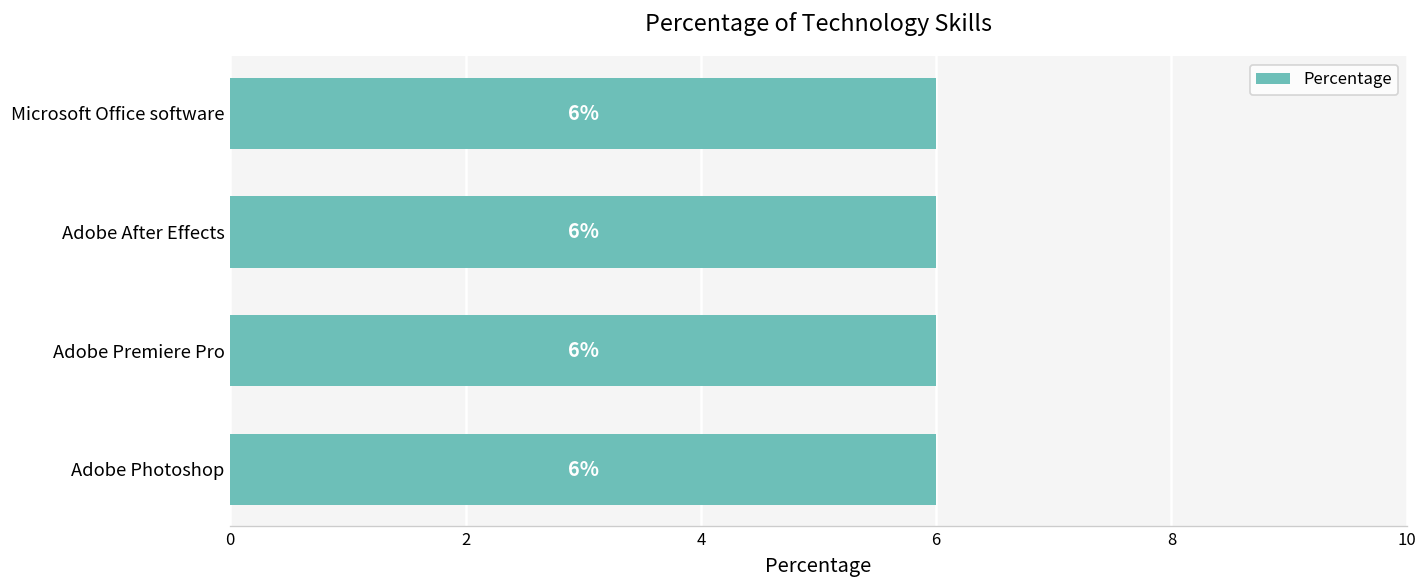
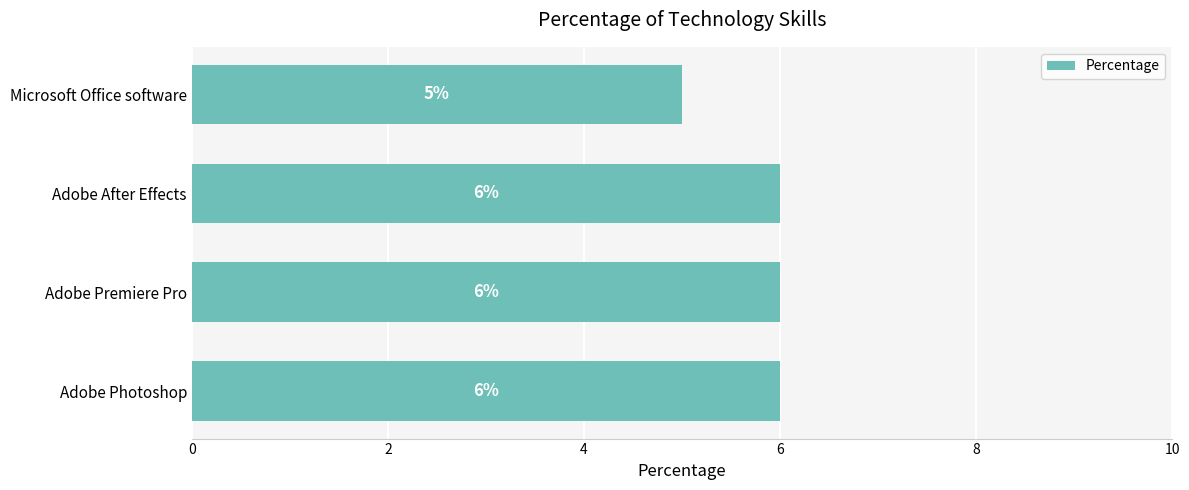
Microsoft Office software: 6% -> 5%
